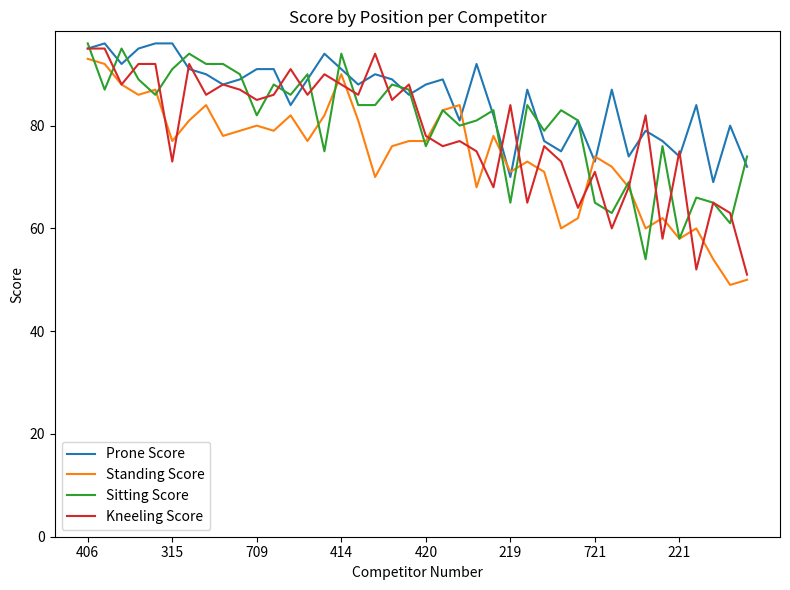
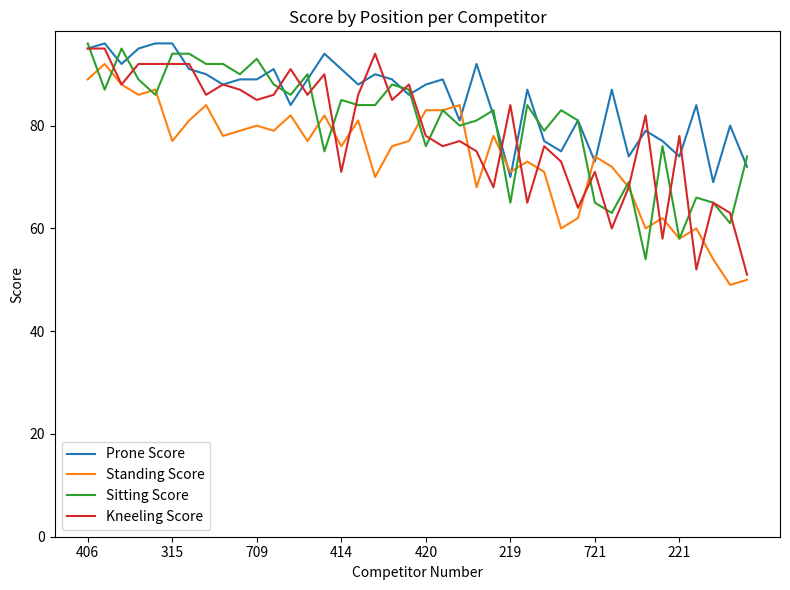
Standing Score, 406: 93 -> 89
Sitting Score, 315: 91 -> 94
Kneeling Score, 315: 73 -> 92
Prone Score, 709: 91 -> 89
Sitting Score, 709: 82 -> 93
Standing Score, 414: 90 -> 76
Sitting Score, 414: 94 -> 85
Kneeling Score, 414: 88 -> 71
Standing Score, 420: 77 -> 83
Kneeling Score, 221: 75 -> 78
